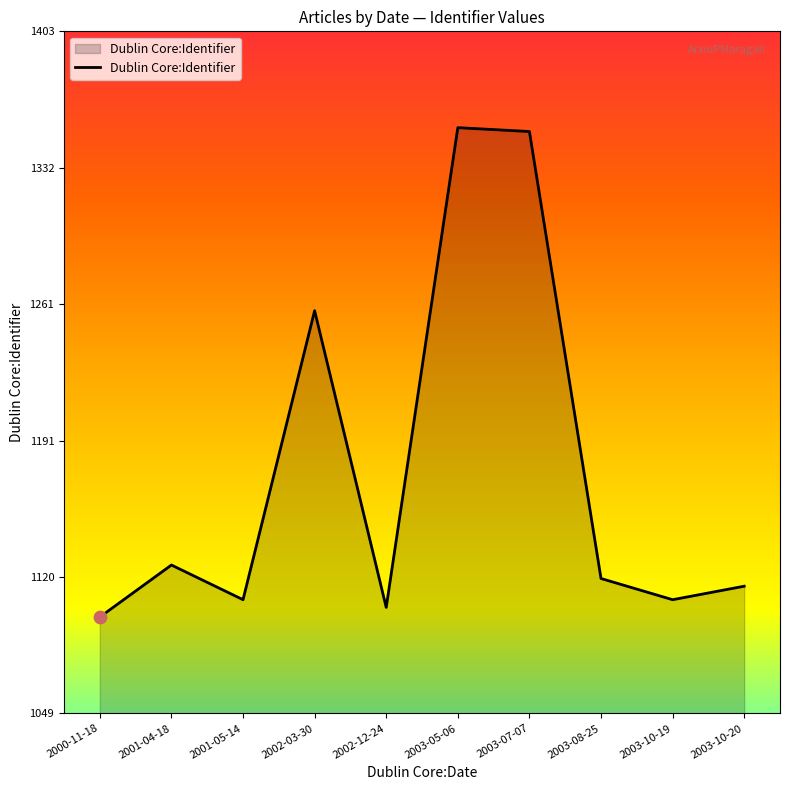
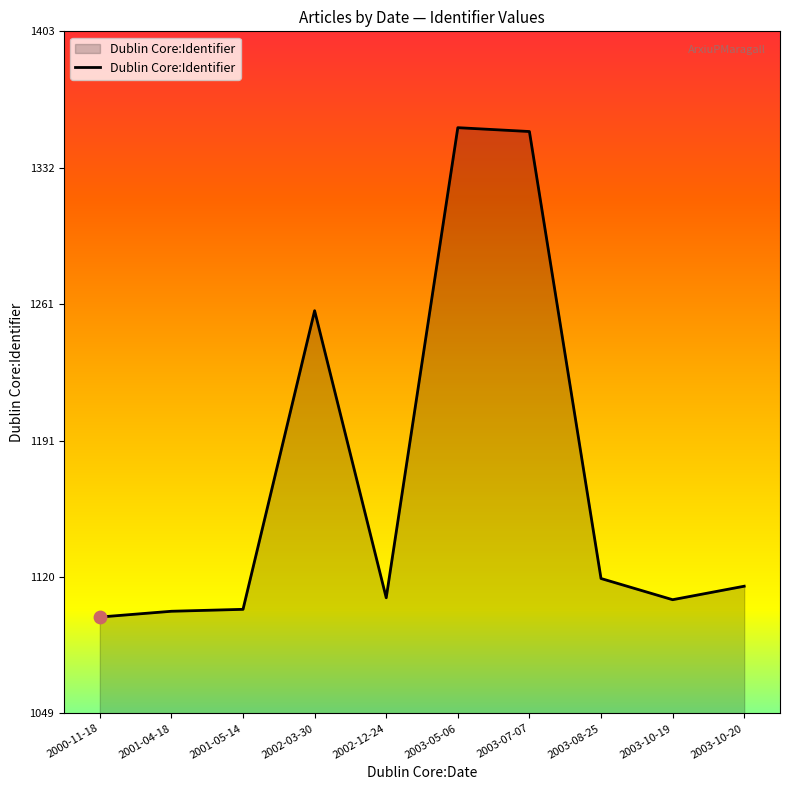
Dublin Core:Identifier, 2001-04-18: 1126 -> 1102
Dublin Core:Identifier, 2001-05-14: 1108 -> 1103
Dublin Core:Identifier, 2002-12-24: 1104 -> 1109
